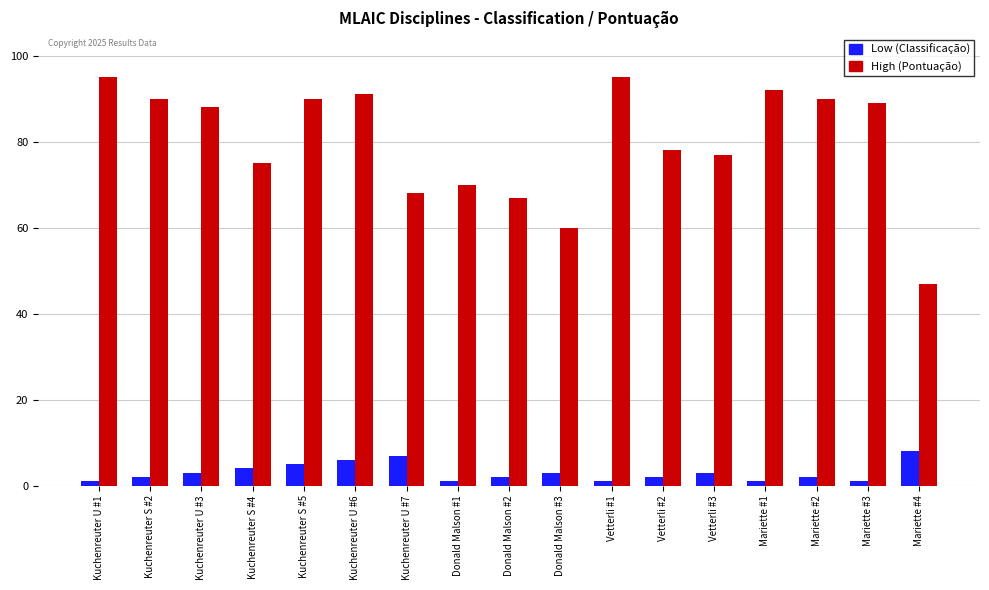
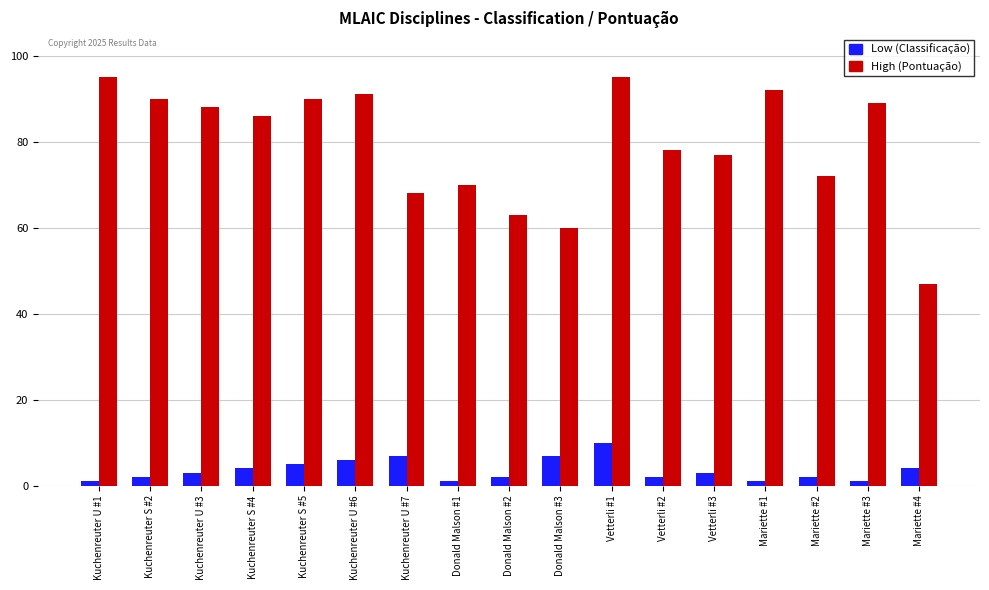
High (Pontuação), Kuchenreuter S #4: 75 -> 86
High (Pontuação), Donald Malson #2: 67 -> 63
Low (Classificação), Donald Malson #3: 3 -> 7
Low (Classificação), Vetterli #1: 1 -> 10
High (Pontuação), Mariette #2: 90 -> 72
Low (Classificação), Mariette #4: 8 -> 4
